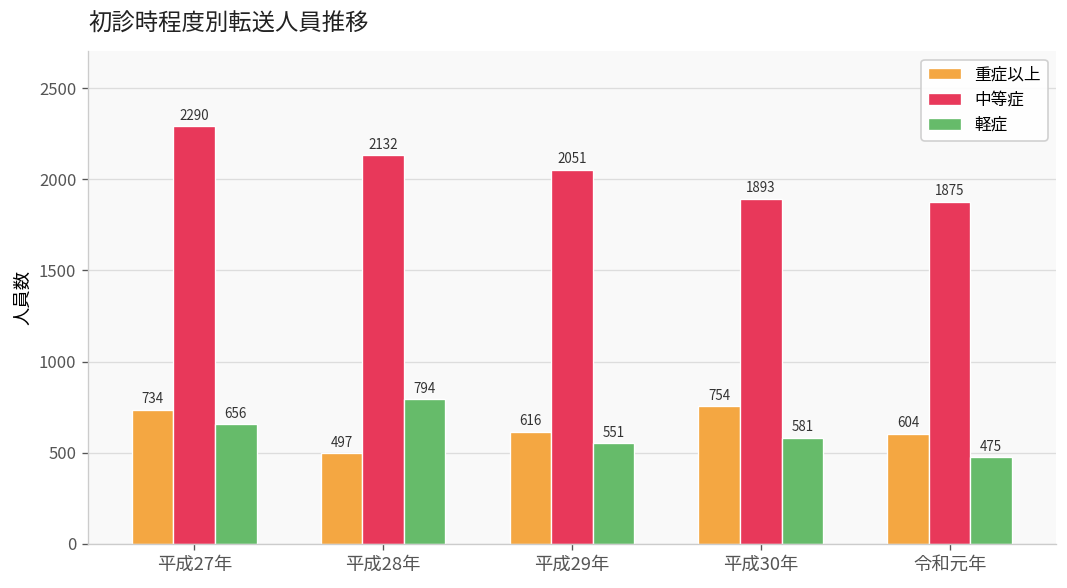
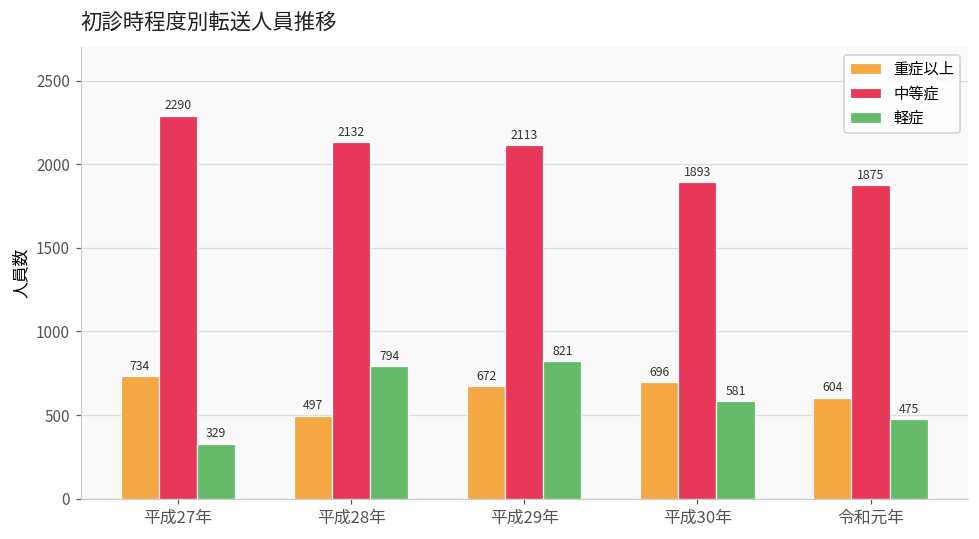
軽症, 平成27年: 656 -> 329
重症以上, 平成29年: 616 -> 672
中等症, 平成29年: 2051 -> 2113
軽症, 平成29年: 551 -> 821
重症以上, 平成30年: 754 -> 696
